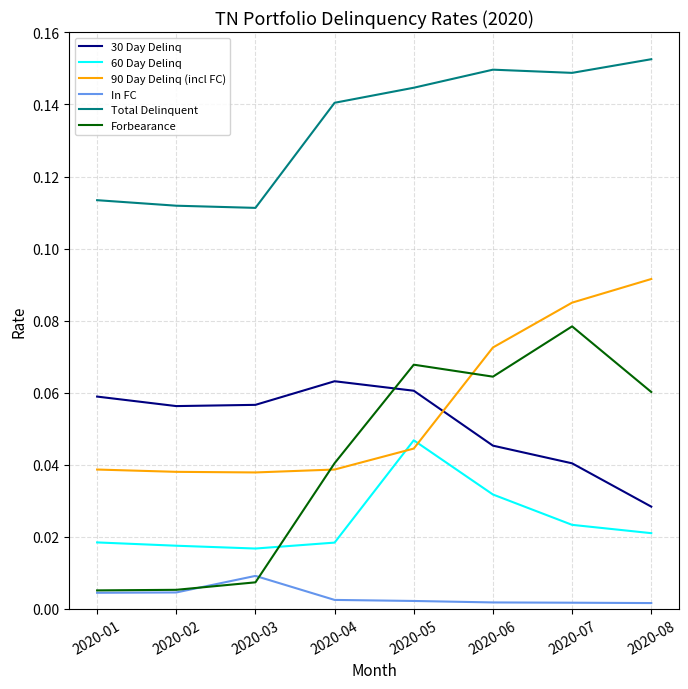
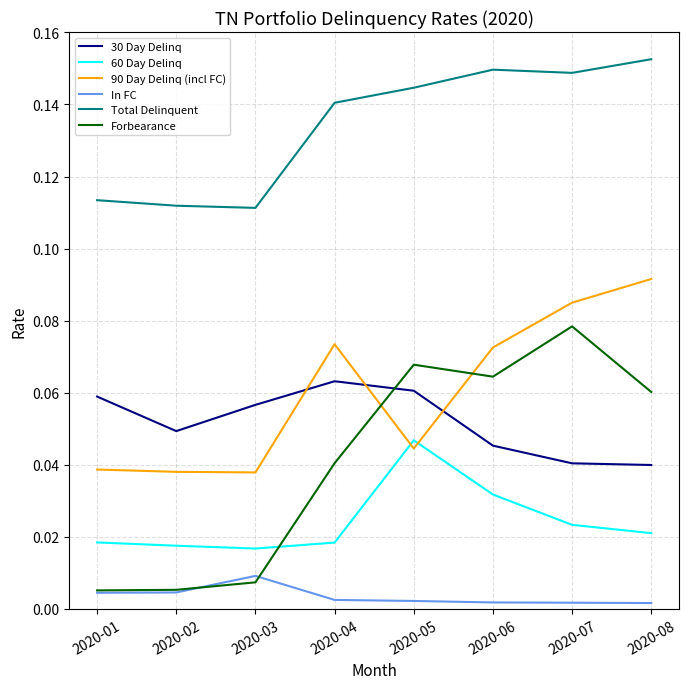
30 Day Delinq, 2020-02: 0.056 -> 0.049
90 Day Delinq (incl FC), 2020-04: 0.039 -> 0.073
30 Day Delinq, 2020-08: 0.028 -> 0.040
